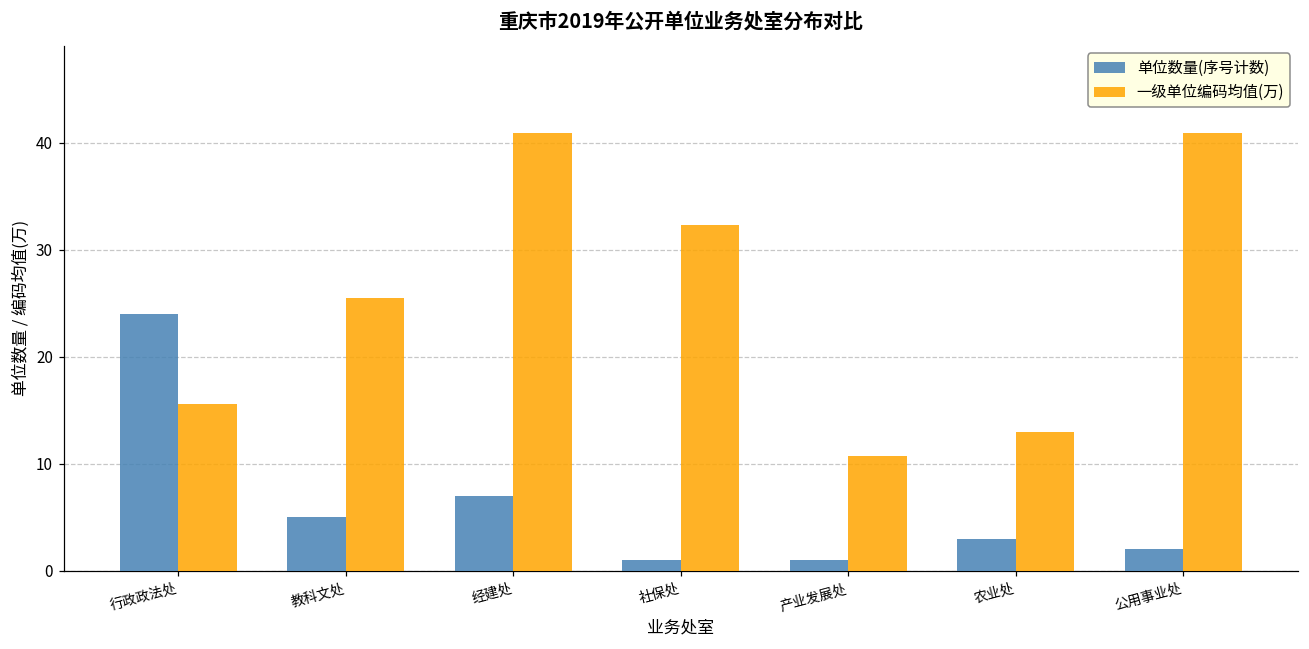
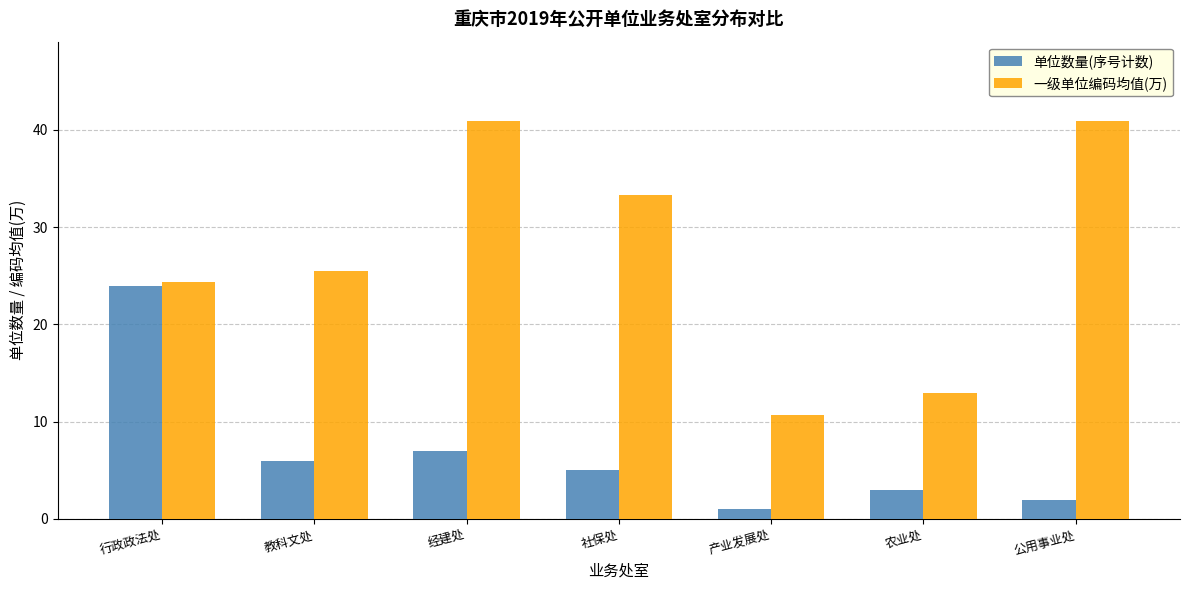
一级单位编码均值(万), 行政政法处: 16 -> 24
单位数量(序号计数), 教科文处: 5 -> 6
单位数量(序号计数), 社保处: 1 -> 5
一级单位编码均值(万), 社保处: 32 -> 33
